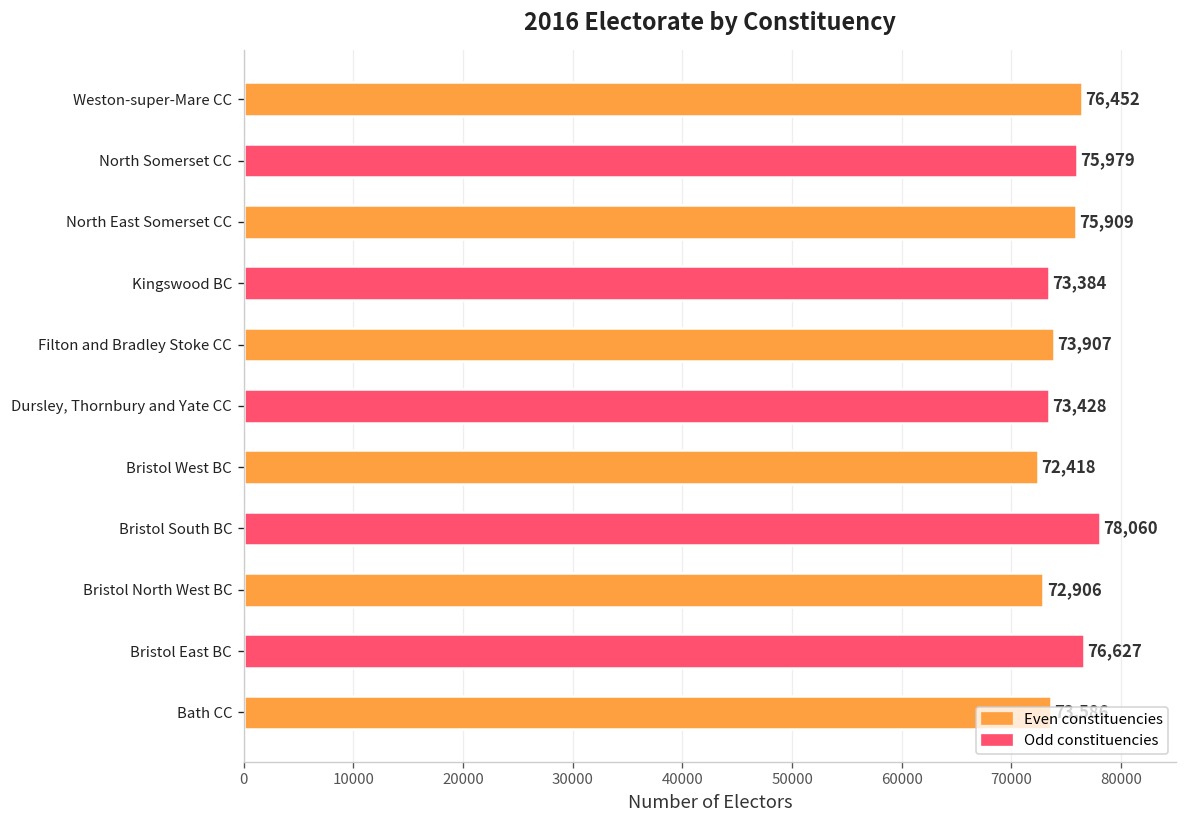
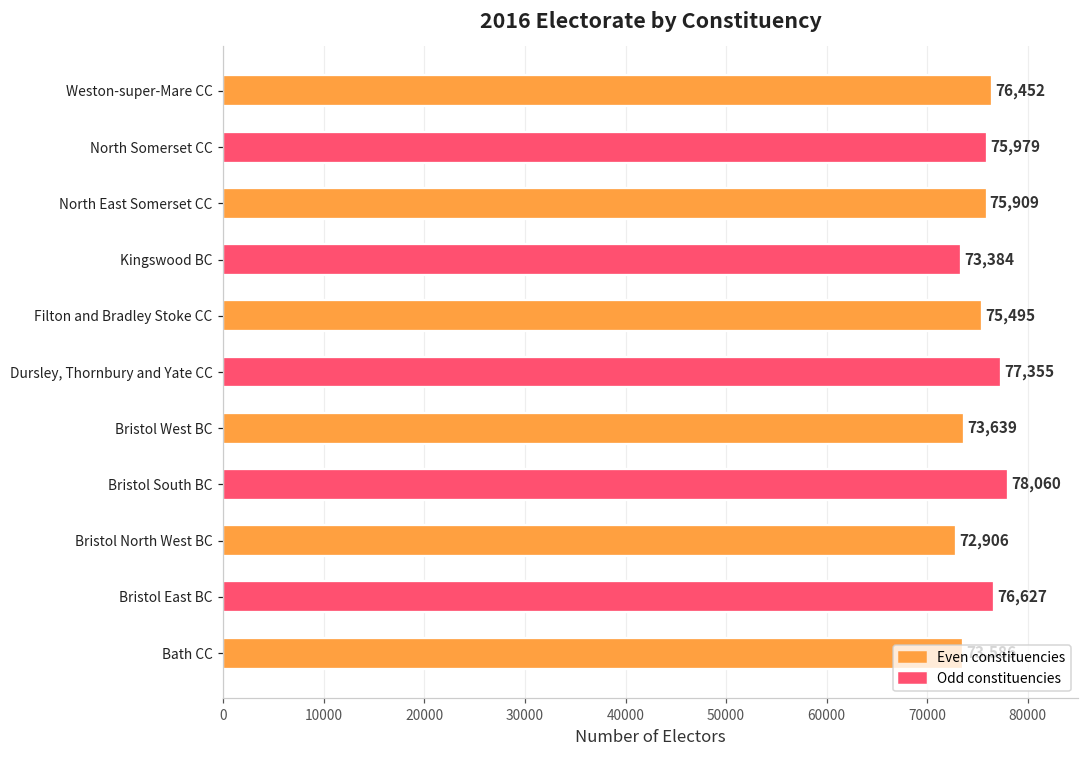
Filton and Bradley Stoke CC: 73,907 -> 75,495
Dursley, Thornbury and Yate CC: 73,428 -> 77,355
Bristol West BC: 72,418 -> 73,639
